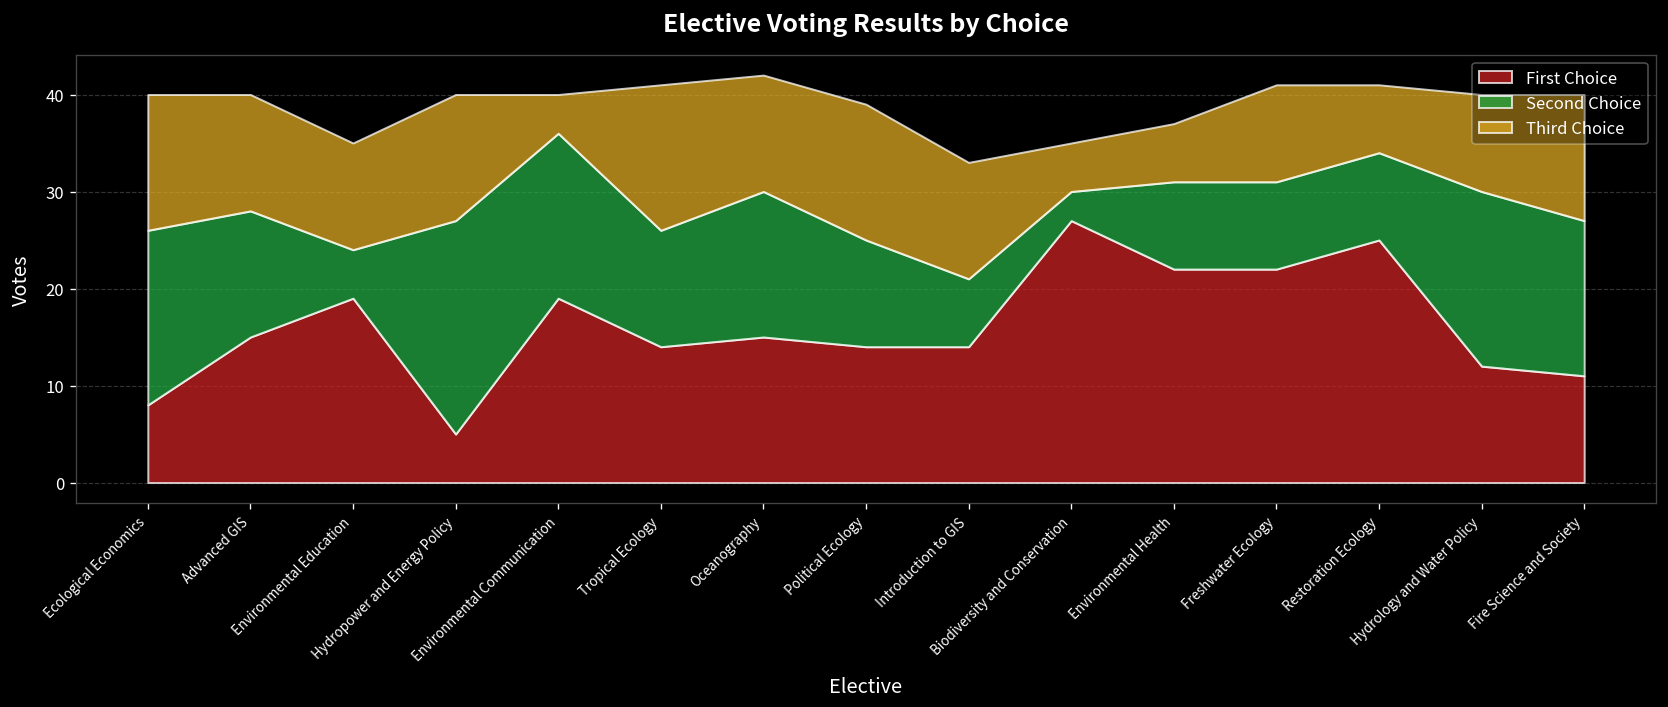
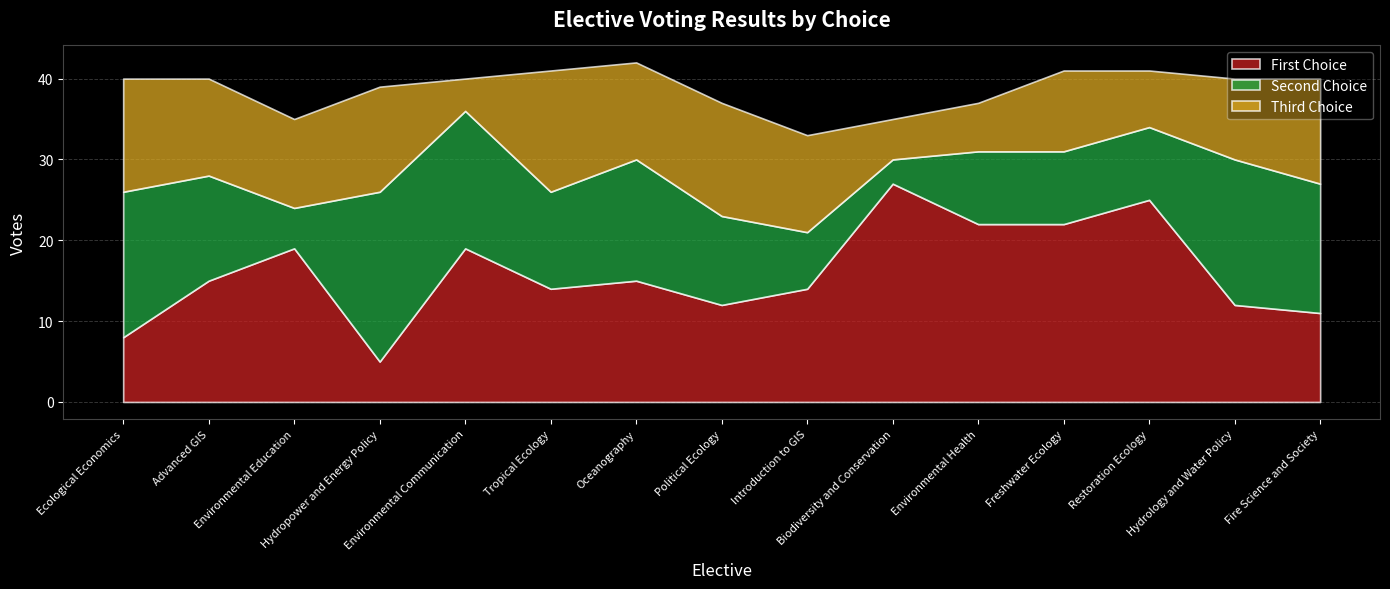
Second Choice, Hydropower and Energy Policy: 22 -> 21
First Choice, Political Ecology: 14 -> 12
